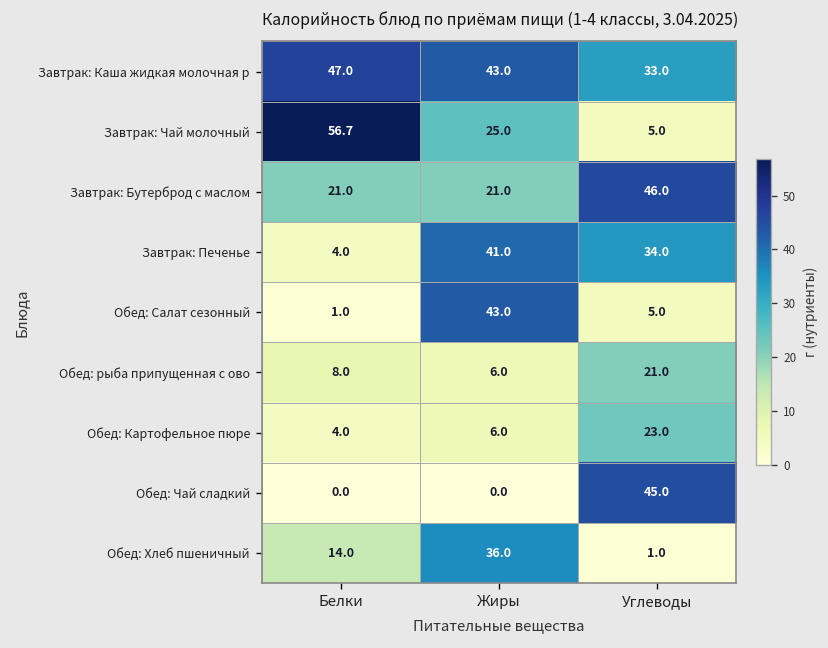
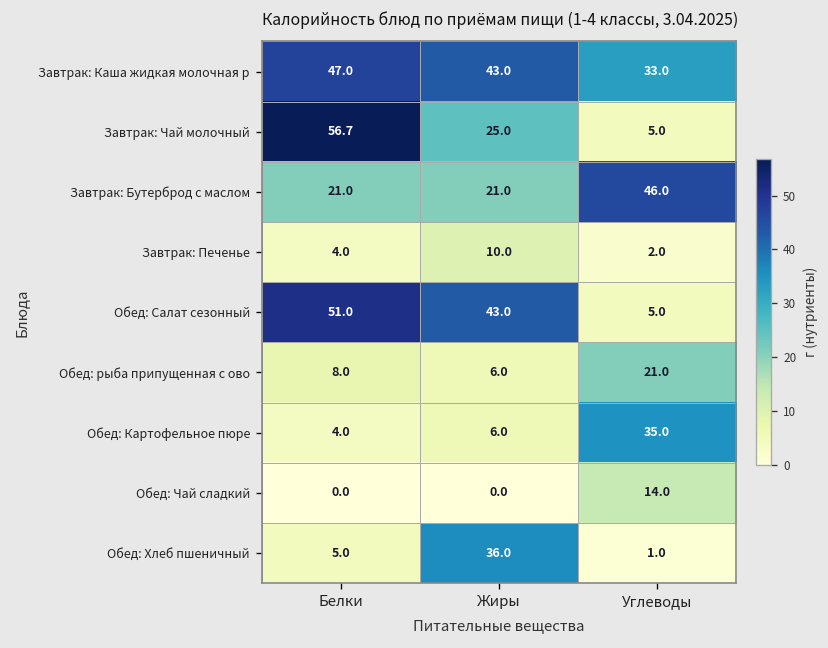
Завтрак: Печенье, Жиры: 41.0 -> 10.0
Завтрак: Печенье, Углеводы: 34.0 -> 2.0
Обед: Салат сезонный, Белки: 1.0 -> 51.0
Обед: Картофельное пюре, Углеводы: 23.0 -> 35.0
Обед: Чай сладкий, Углеводы: 45.0 -> 14.0
Обед: Хлеб пшеничный, Белки: 14.0 -> 5.0
